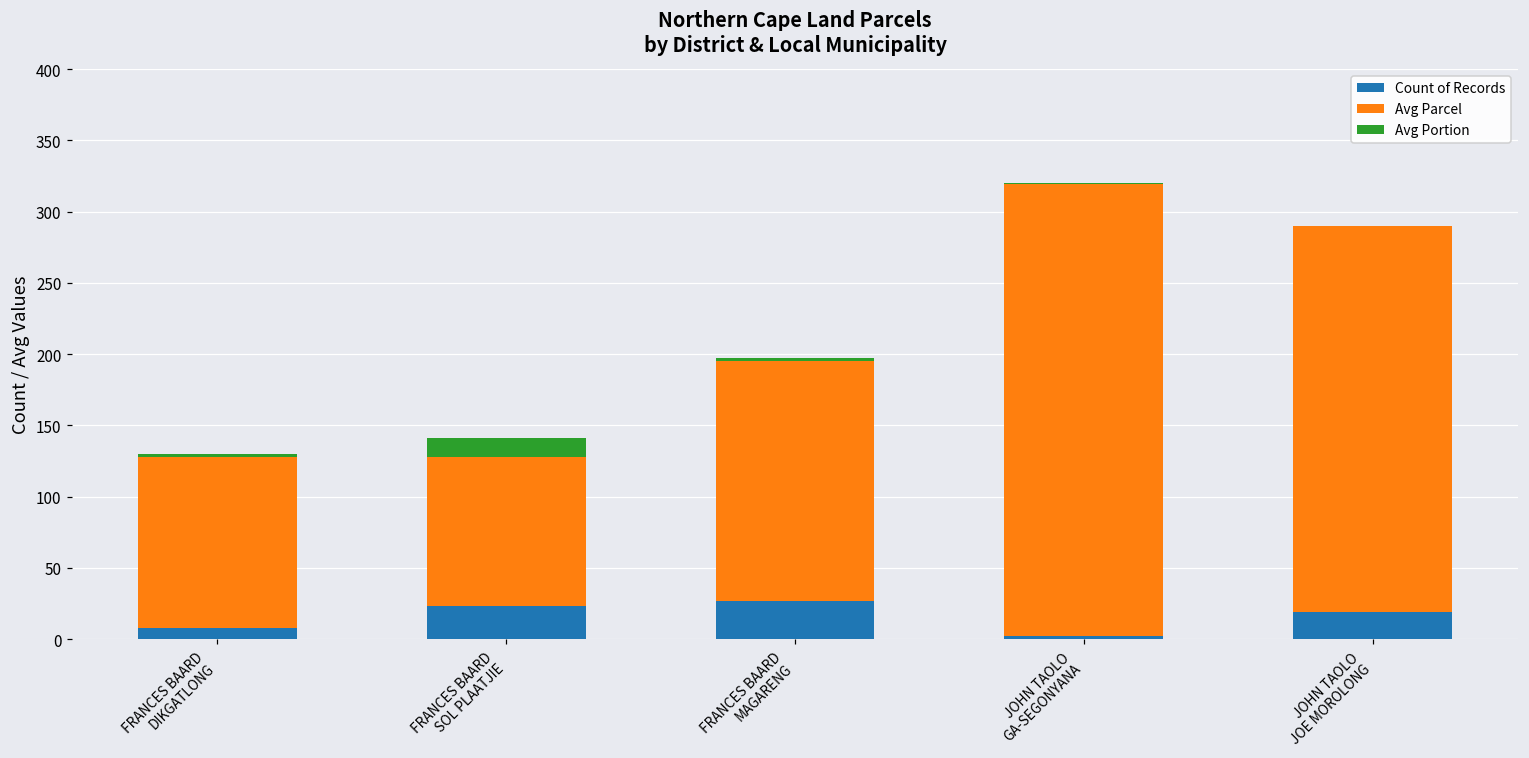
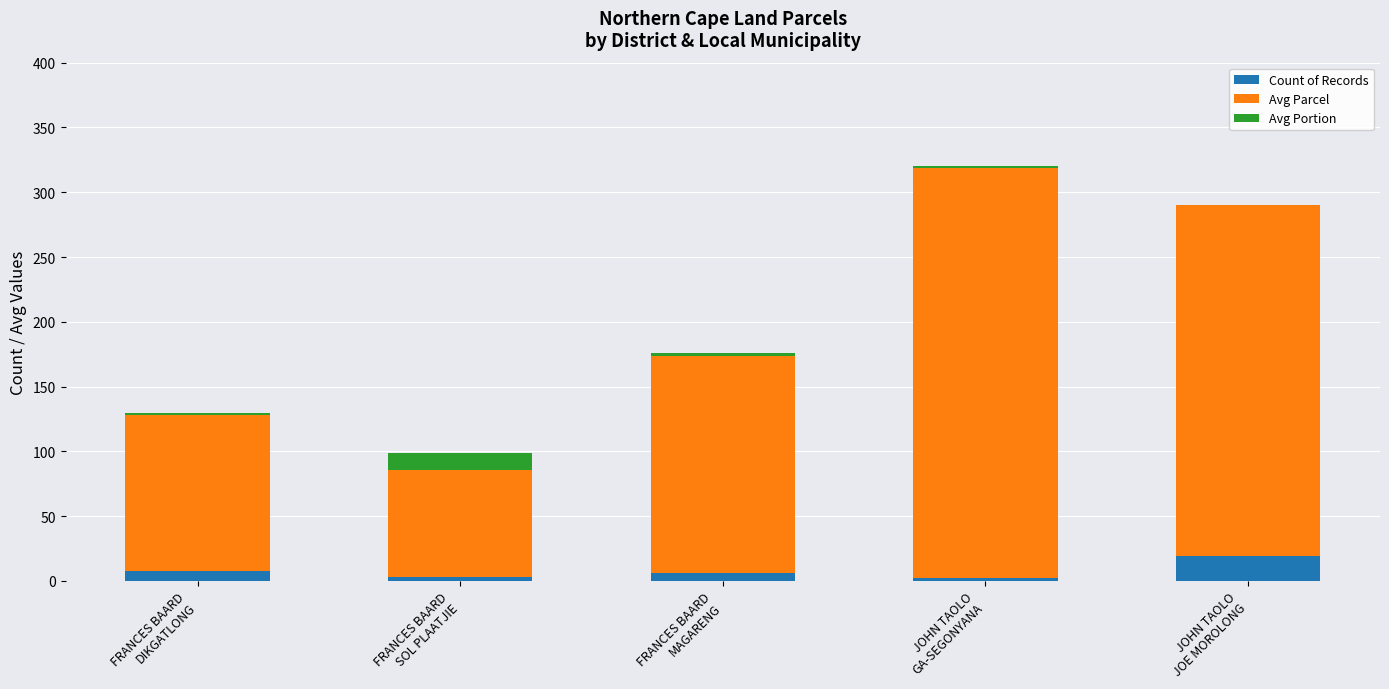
Count of Records, FRANCES BAARD SOL PLAATJIE: 23 -> 3
Avg Parcel, FRANCES BAARD SOL PLAATJIE: 105 -> 83
Count of Records, FRANCES BAARD MAGARENG: 27 -> 6
